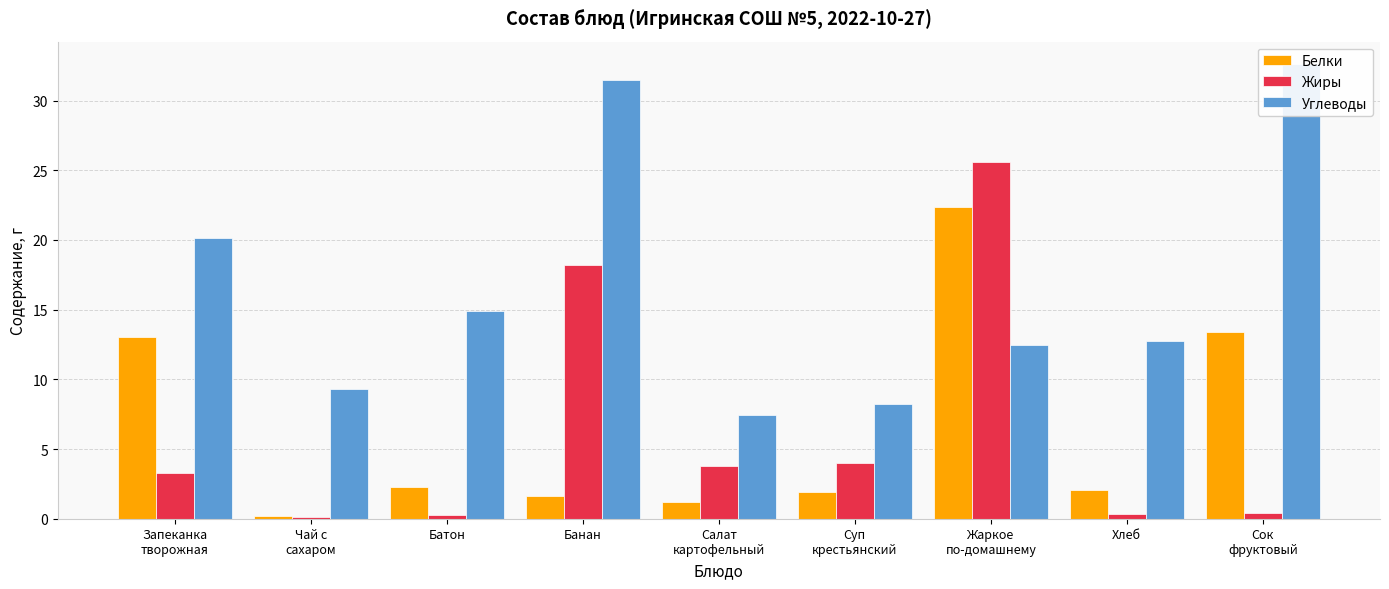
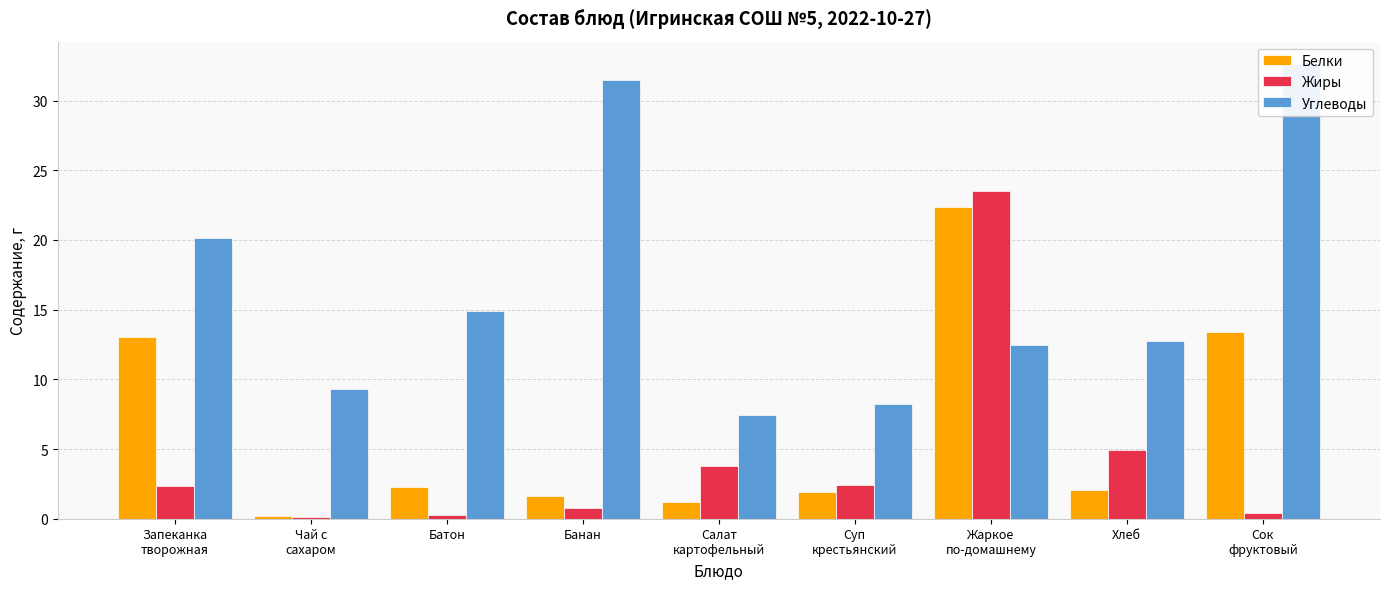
Жиры, Запеканка творожная: 3.3 -> 2.3
Жиры, Банан: 18.2 -> 0.8
Жиры, Суп крестьянский: 4.0 -> 2.4
Жиры, Жаркое по-домашнему: 25.6 -> 23.5
Жиры, Хлеб: 0.4 -> 4.9
